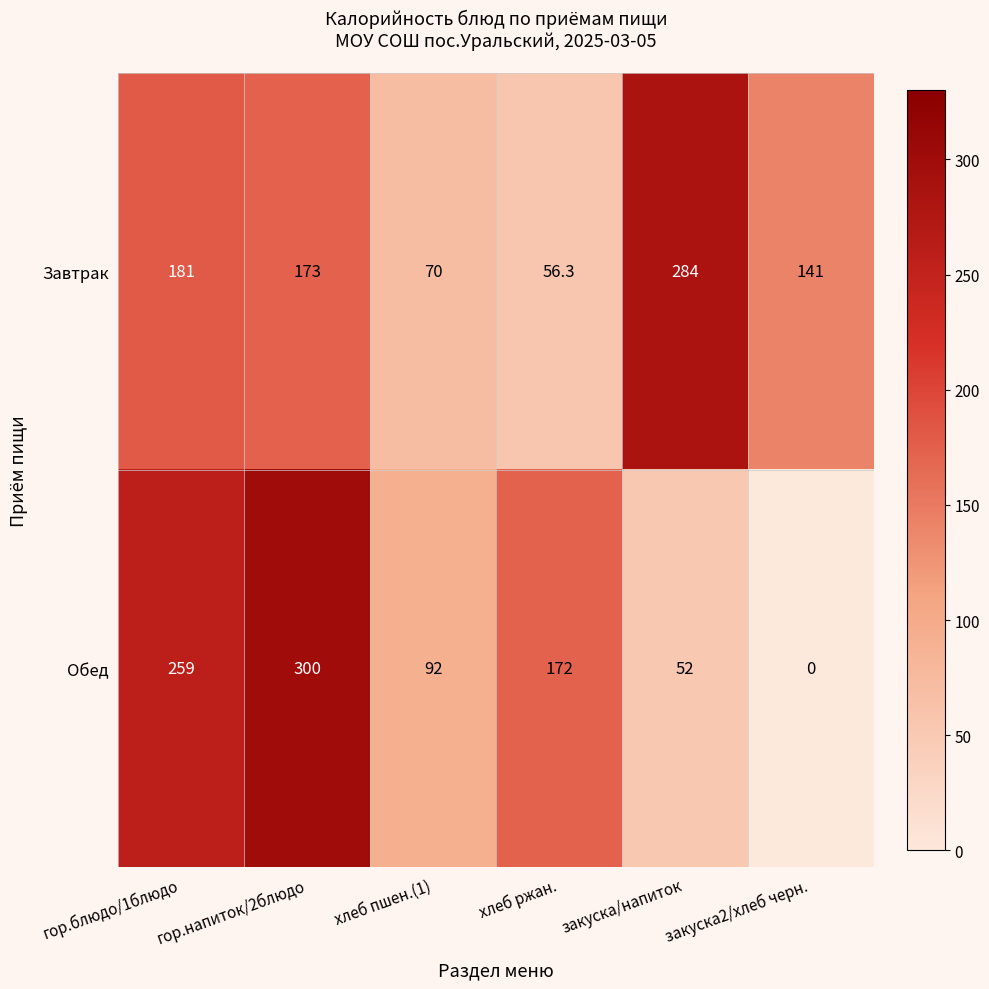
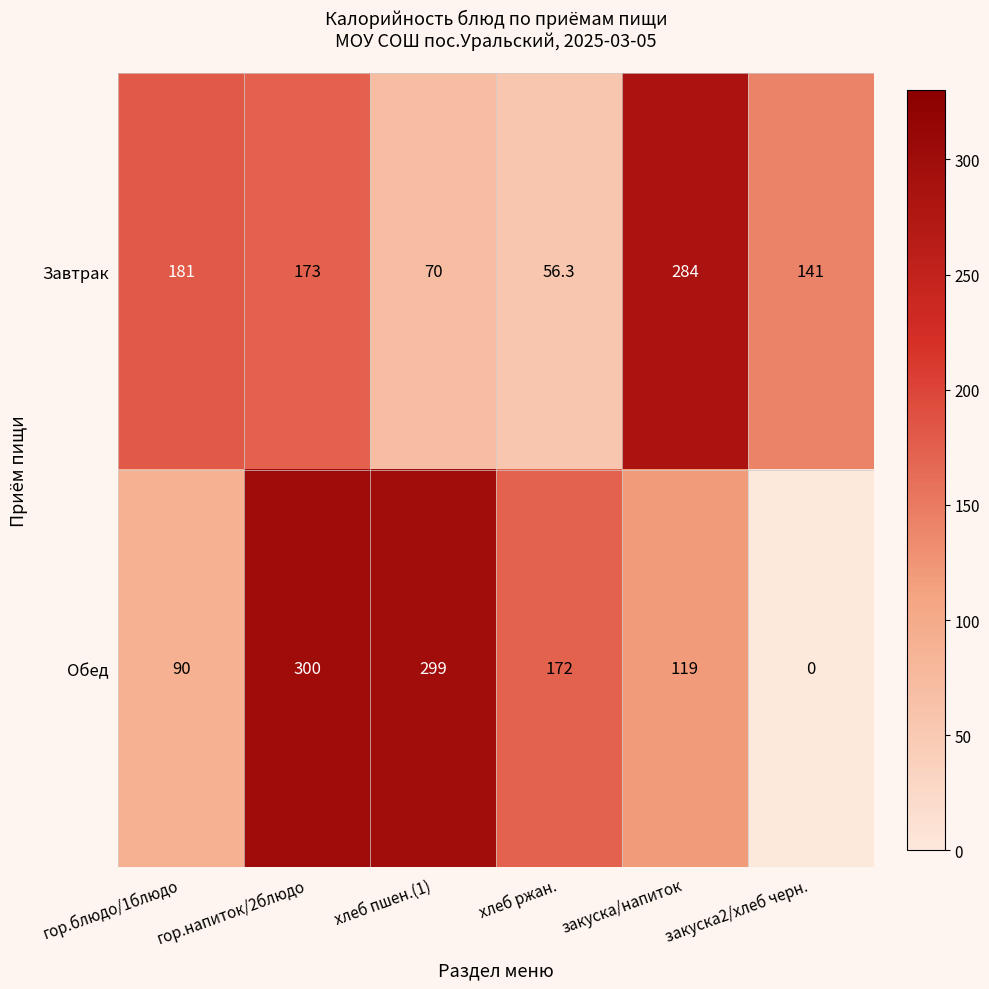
Обед, гор.блюдо/1блюдо: 259 -> 90
Обед, хлеб пшен.(1): 92 -> 299
Обед, закуска/напиток: 52 -> 119
